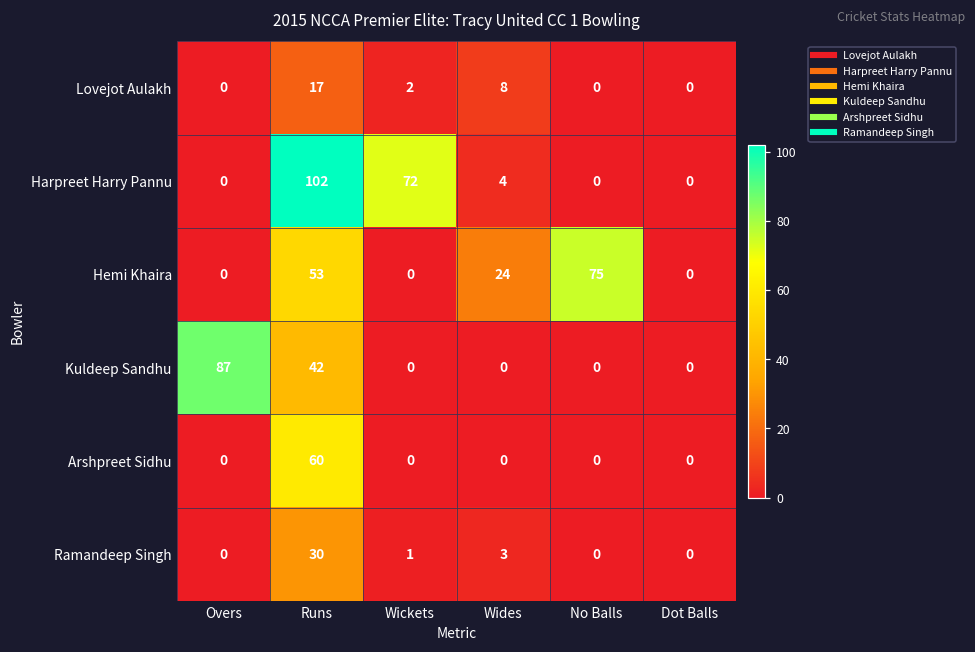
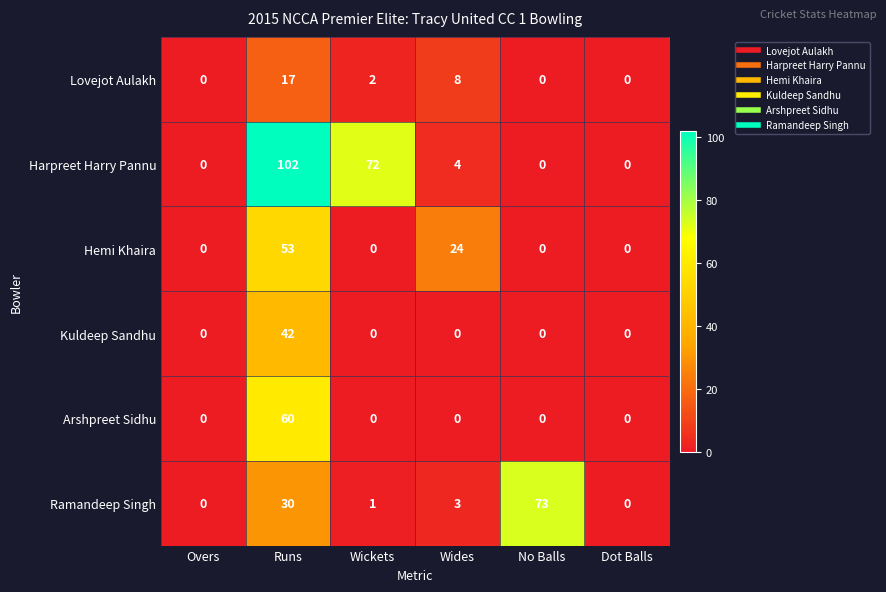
Hemi Khaira, No Balls: 75 -> 0
Kuldeep Sandhu, Overs: 87 -> 0
Ramandeep Singh, No Balls: 0 -> 73
